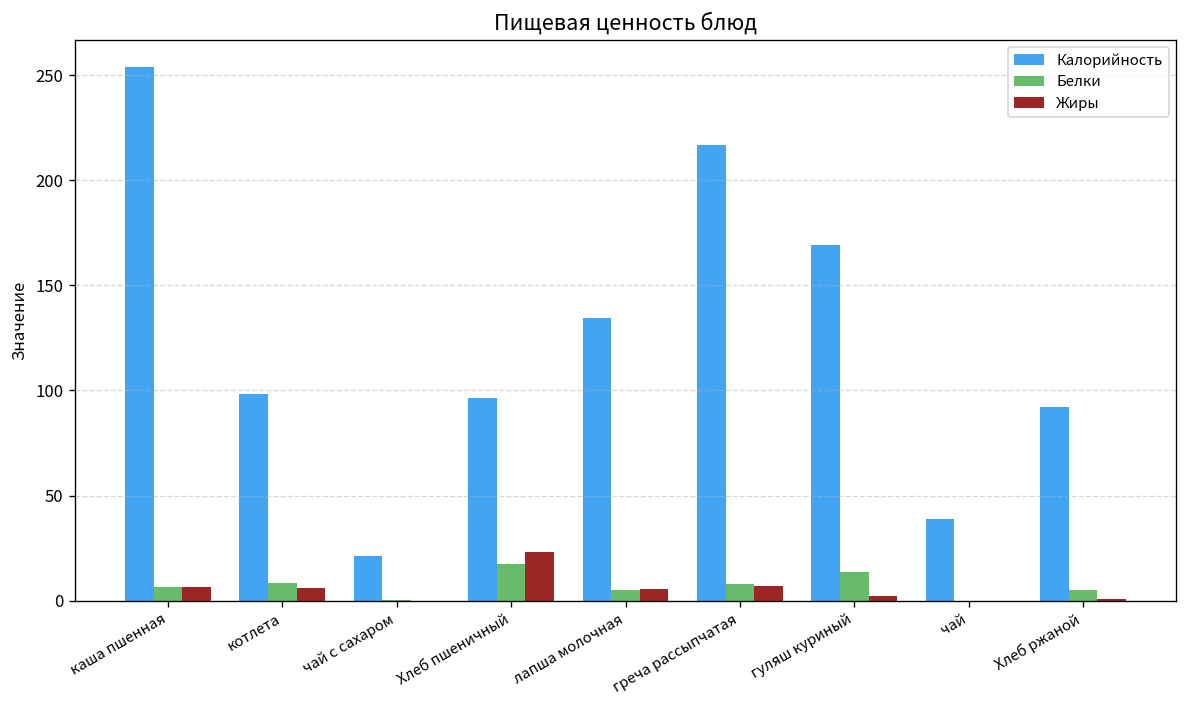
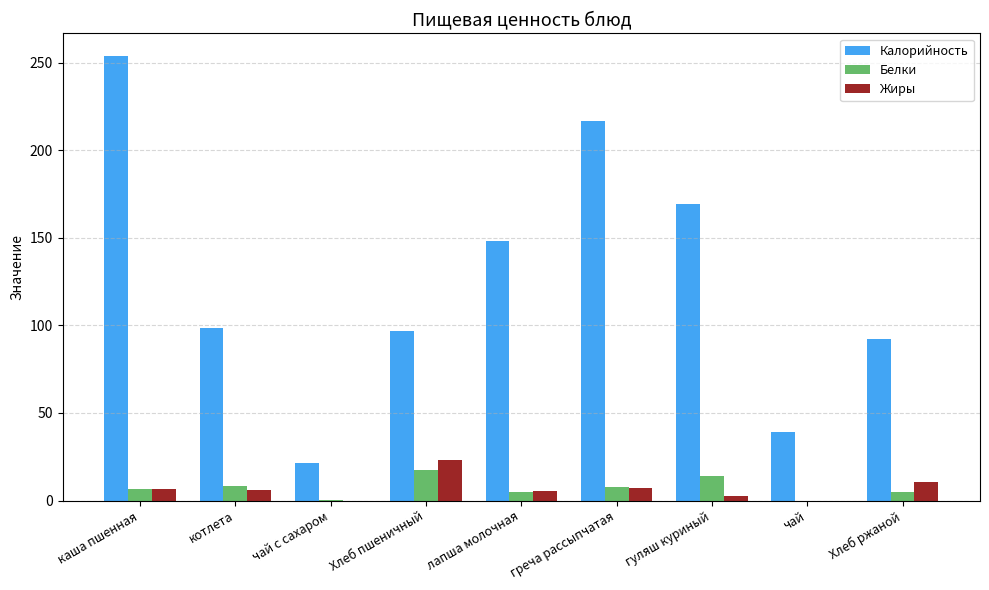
Калорийность, лапша молочная: 134 -> 148
Жиры, Хлеб ржаной: 1 -> 11
